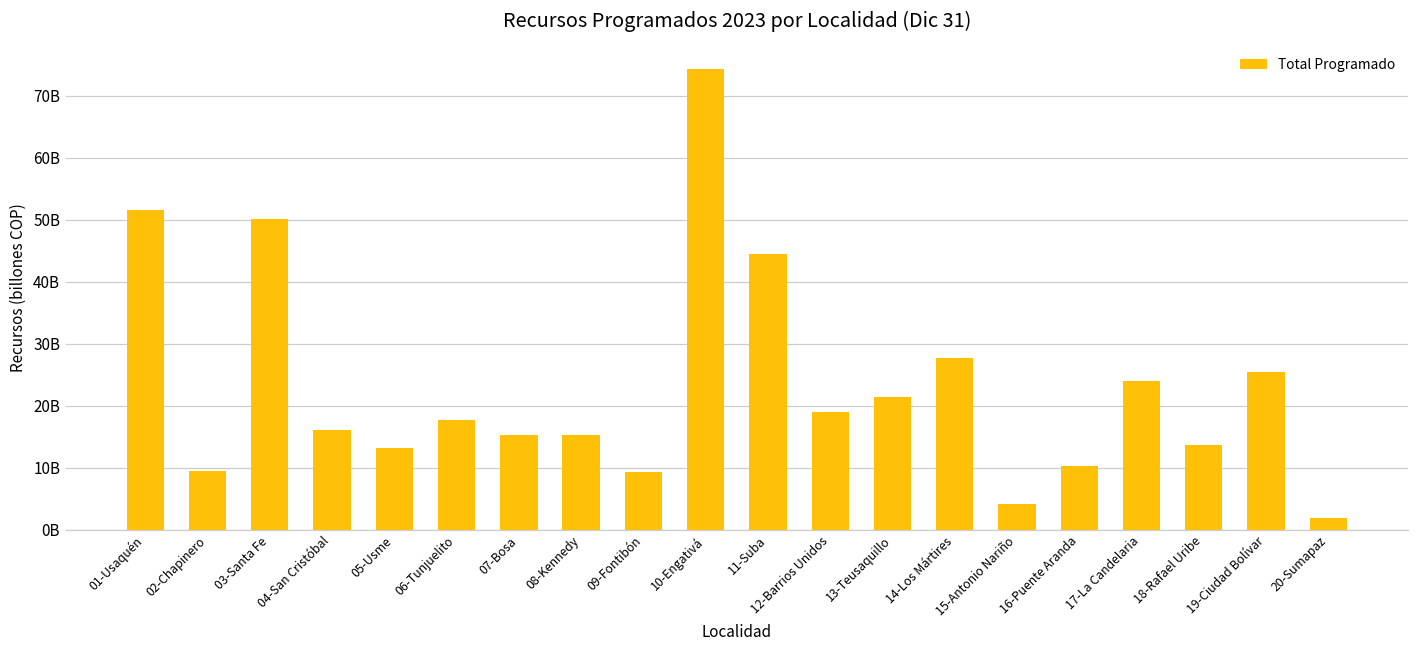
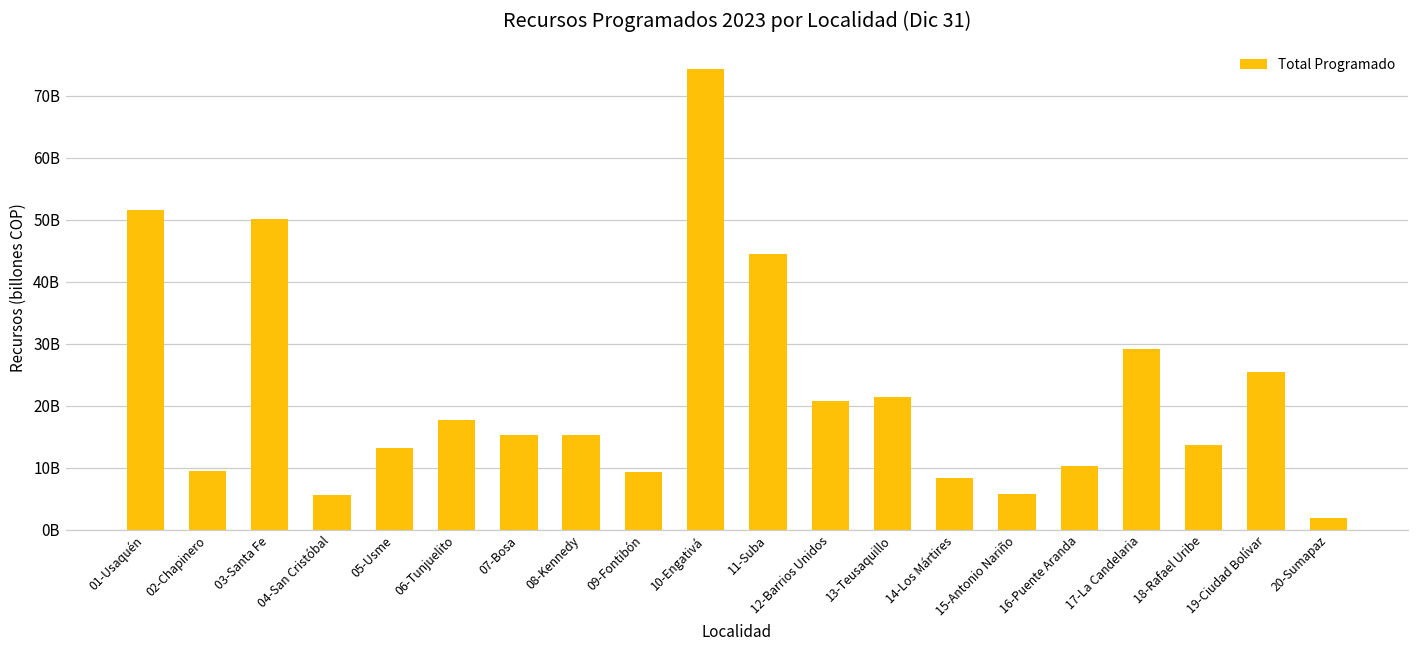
04-San Cristóbal: 16000000000 -> 6000000000
12-Barrios Unidos: 19000000000 -> 21000000000
14-Los Mártires: 28000000000 -> 8000000000
15-Antonio Nariño: 4000000000 -> 6000000000
17-La Candelaria: 24000000000 -> 29000000000
